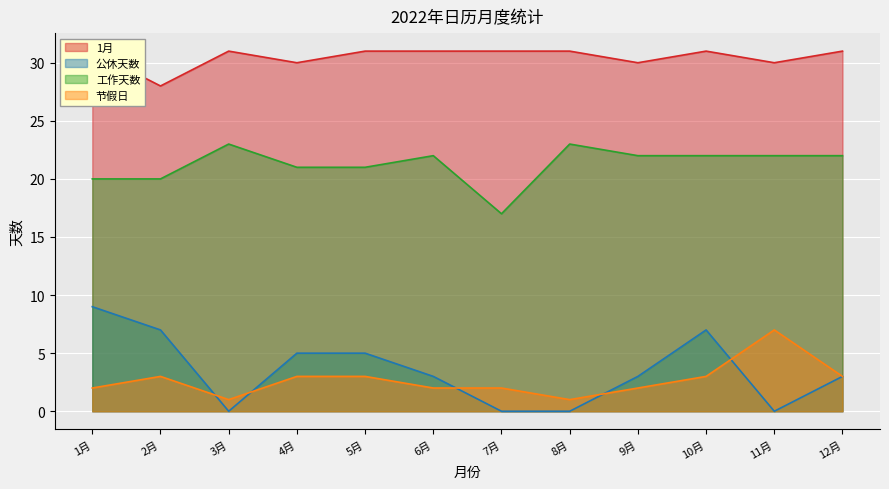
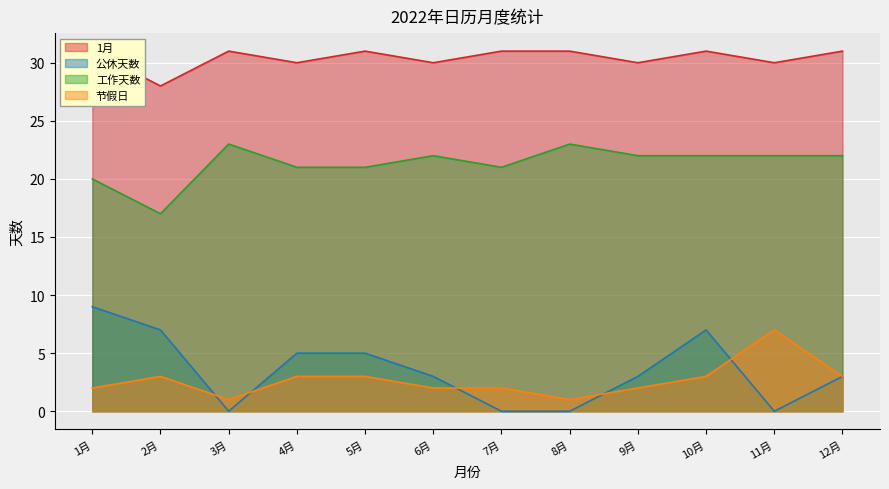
工作天数, 2月: 20 -> 17
1月, 6月: 31 -> 30
工作天数, 7月: 17 -> 21
